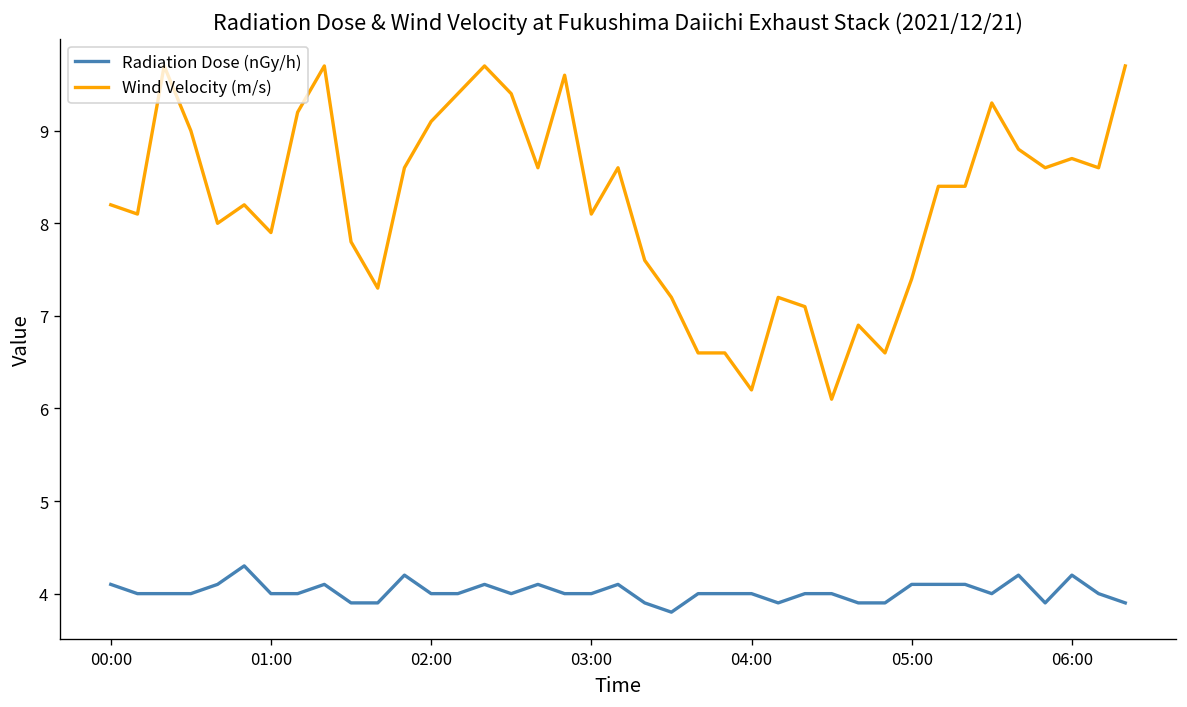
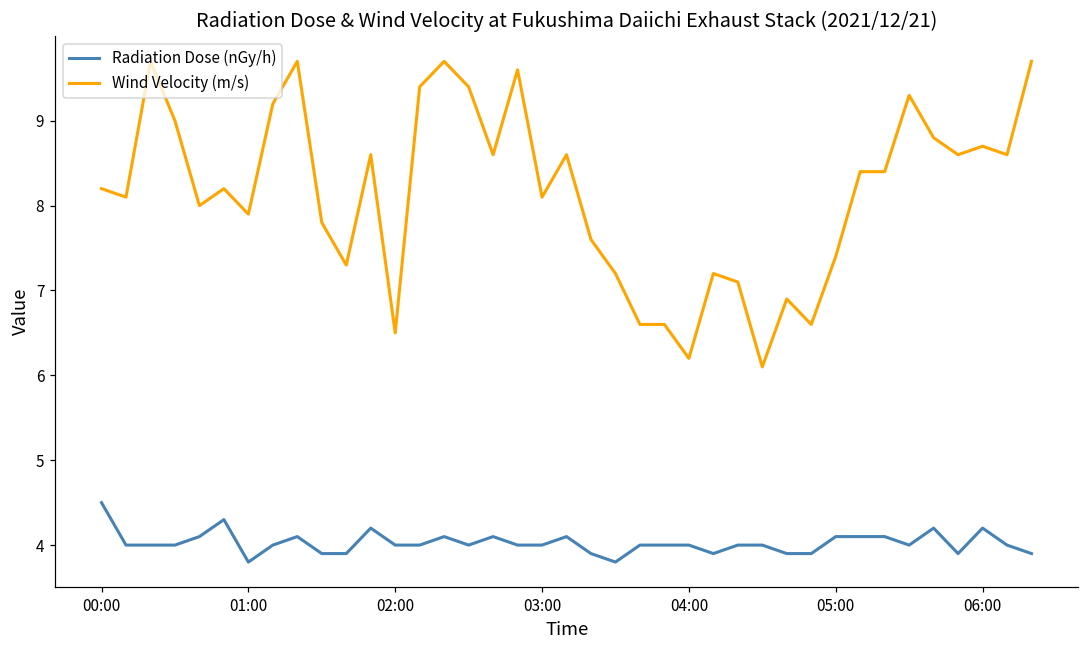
Radiation Dose (nGy/h), 00:00: 4.1 -> 4.5
Radiation Dose (nGy/h), 01:00: 4.0 -> 3.8
Wind Velocity (m/s), 02:00: 9.1 -> 6.5
